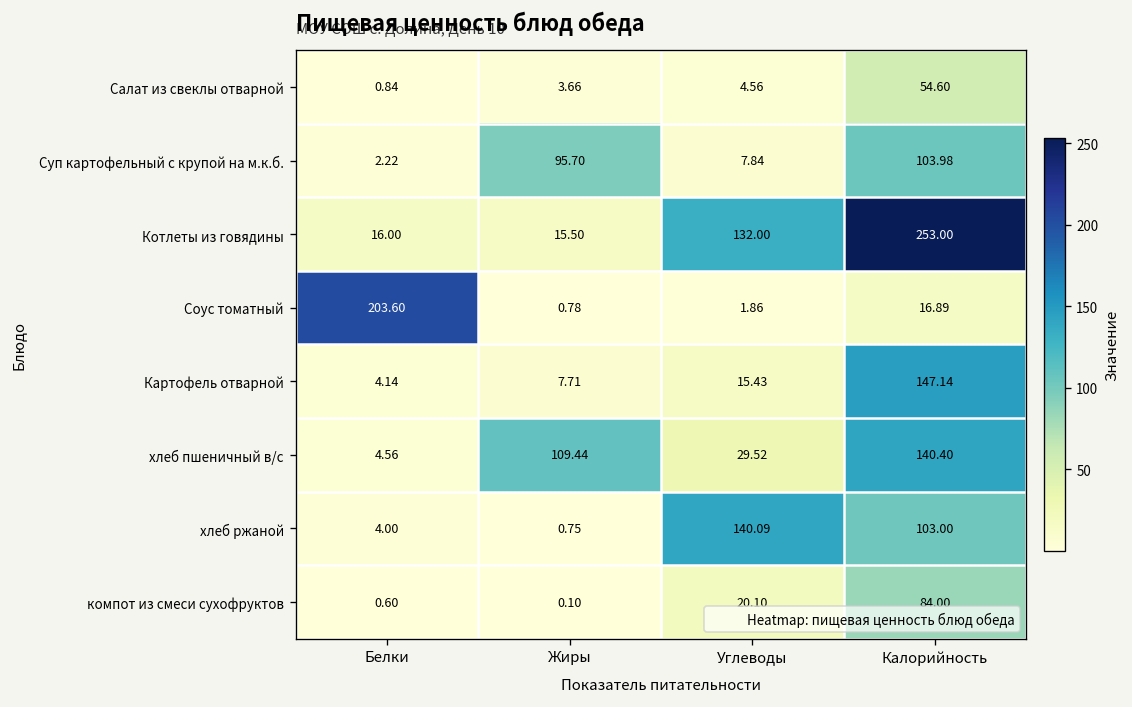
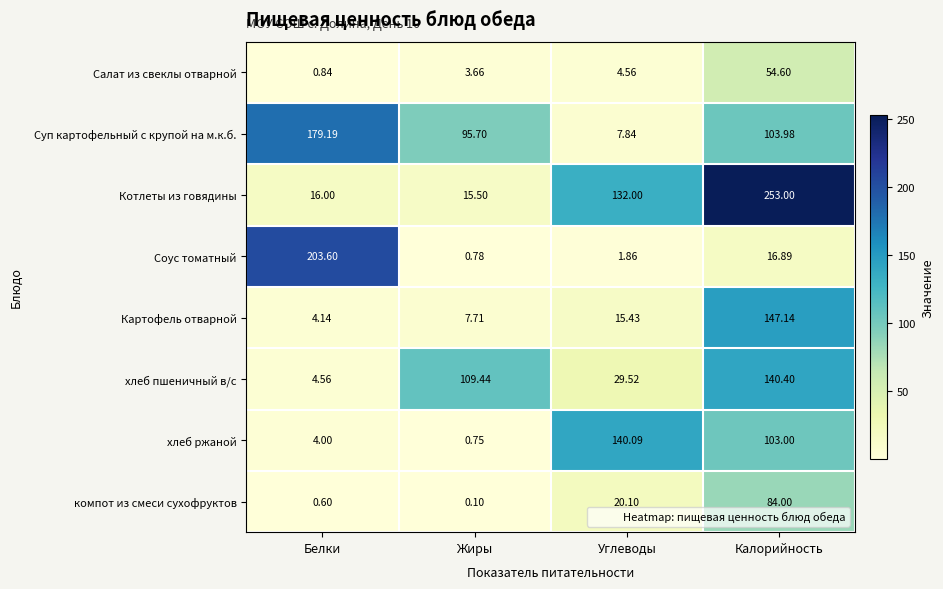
Суп картофельный с крупой на м.к.б., Белки: 2.22 -> 179.19
